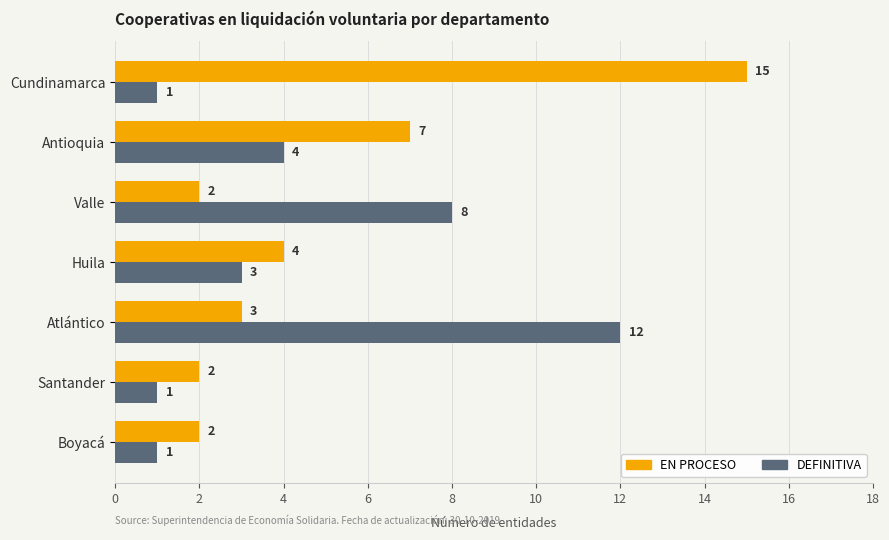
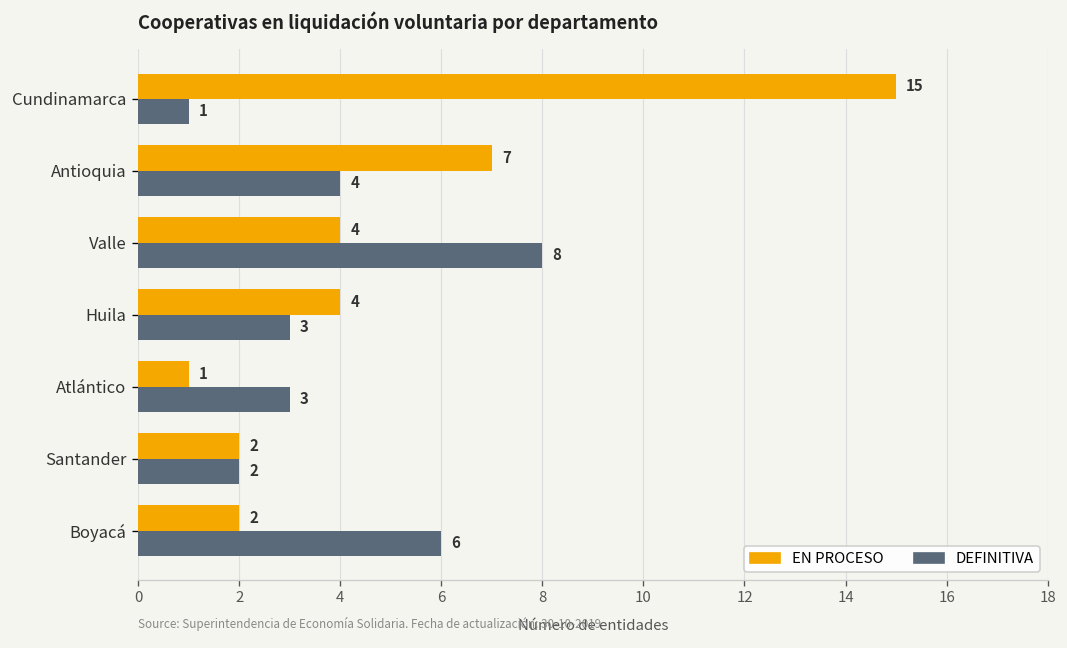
EN PROCESO, Valle: 2 -> 4
EN PROCESO, Atlántico: 3 -> 1
DEFINITIVA, Atlántico: 12 -> 3
DEFINITIVA, Santander: 1 -> 2
DEFINITIVA, Boyacá: 1 -> 6
